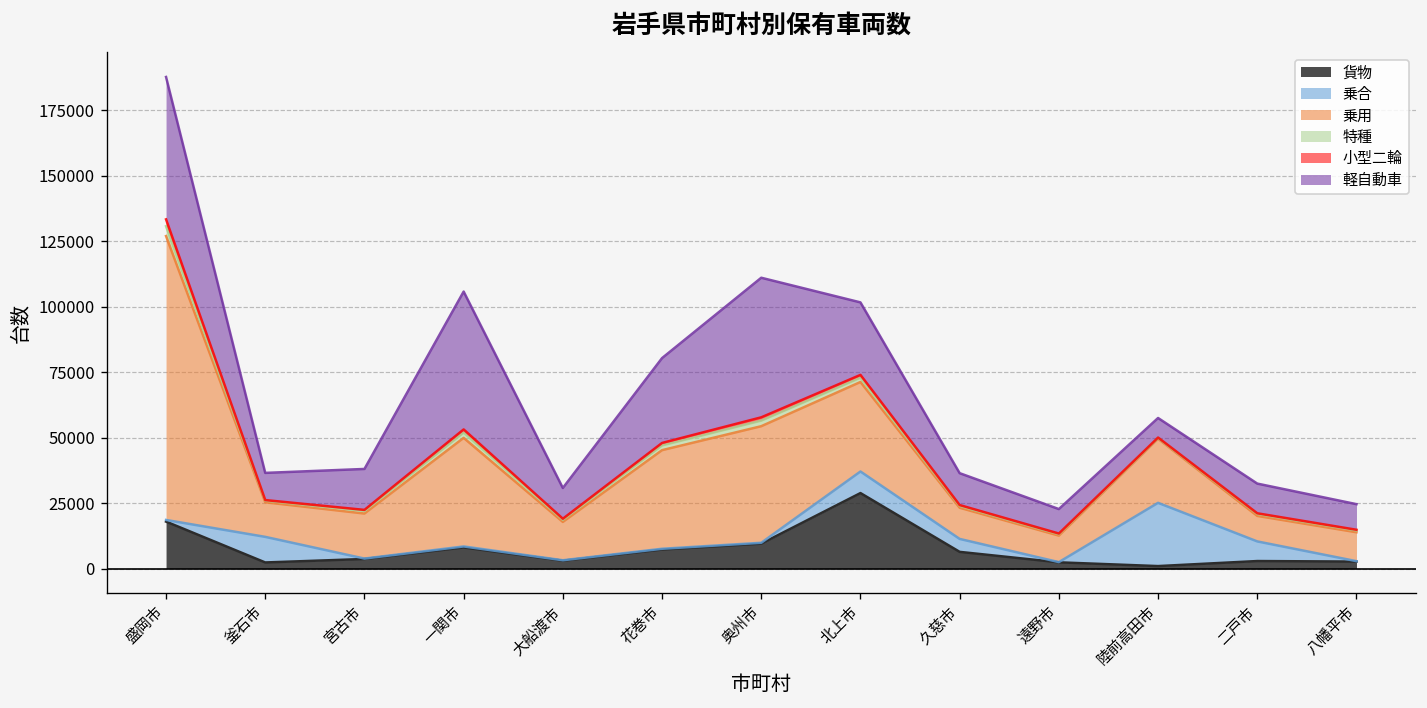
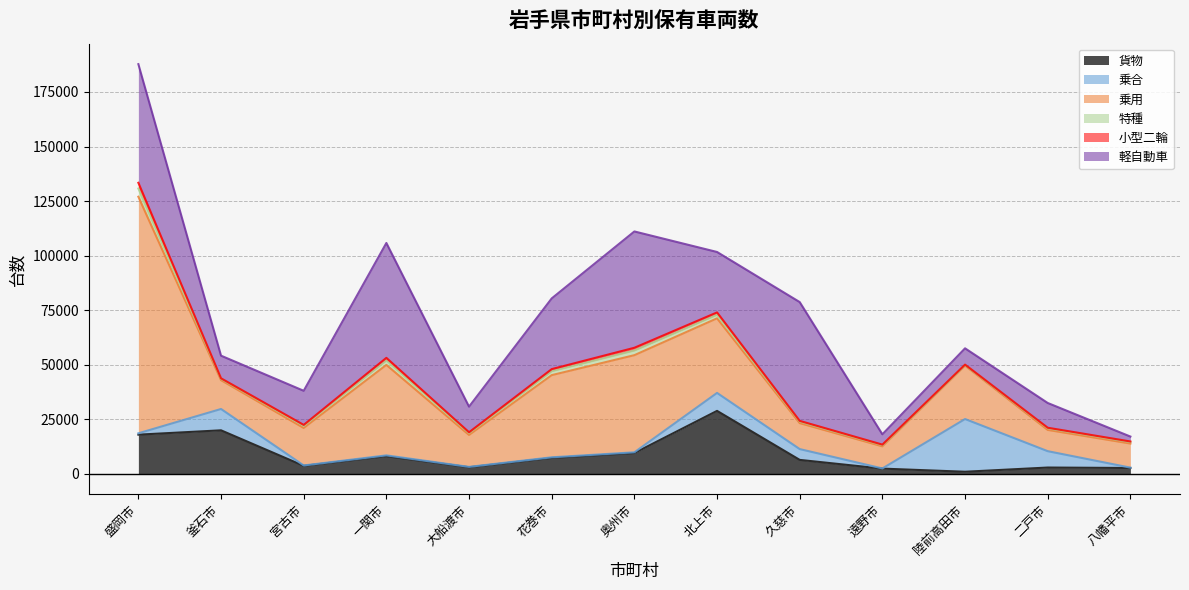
貨物, 釜石市: 2000 -> 20000
軽自動車, 久慈市: 12000 -> 54000
軽自動車, 遠野市: 9000 -> 5000
軽自動車, 八幡平市: 10000 -> 2000
